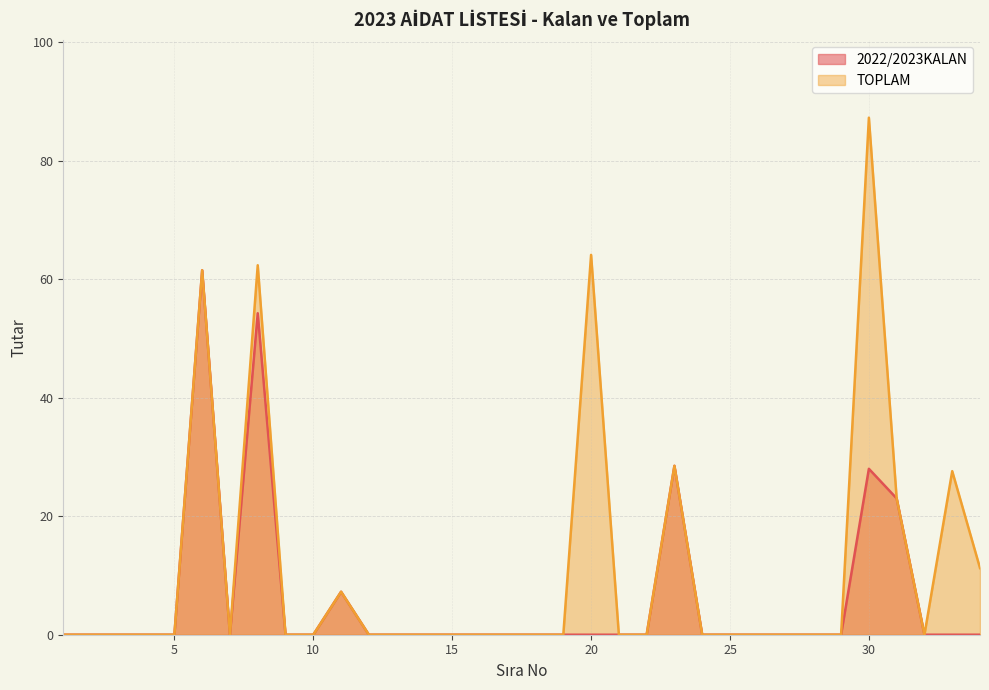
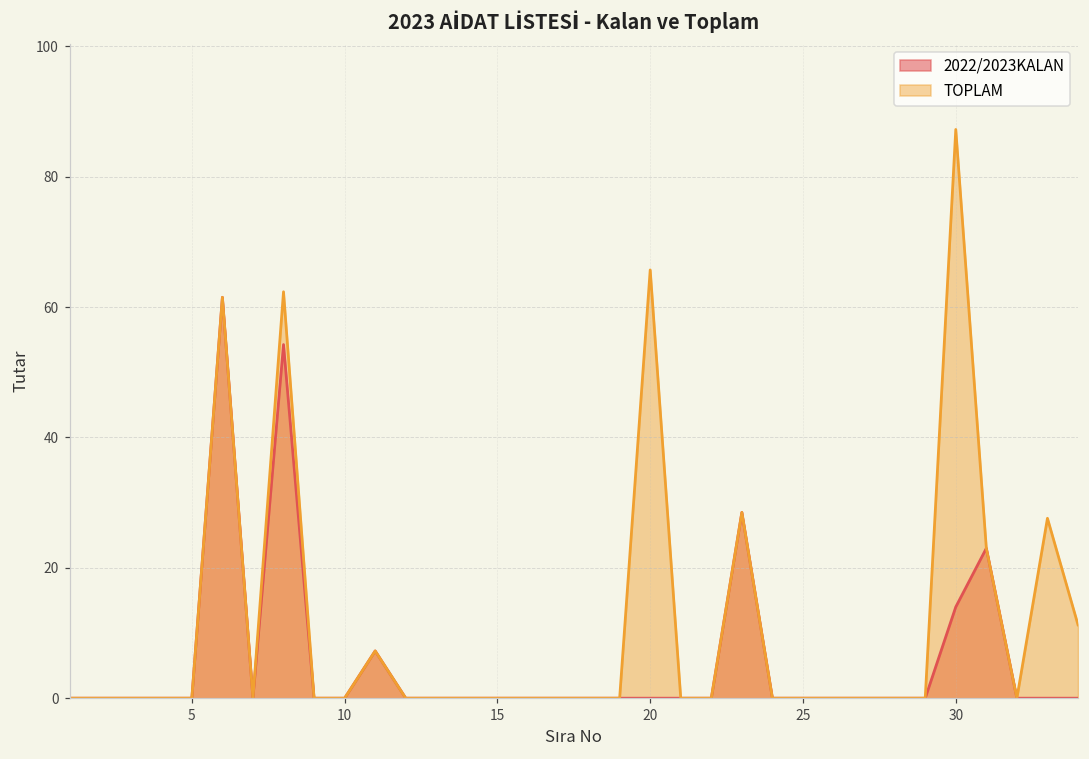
TOPLAM, 20: 64 -> 66
2022/2023KALAN, 30: 28 -> 14
